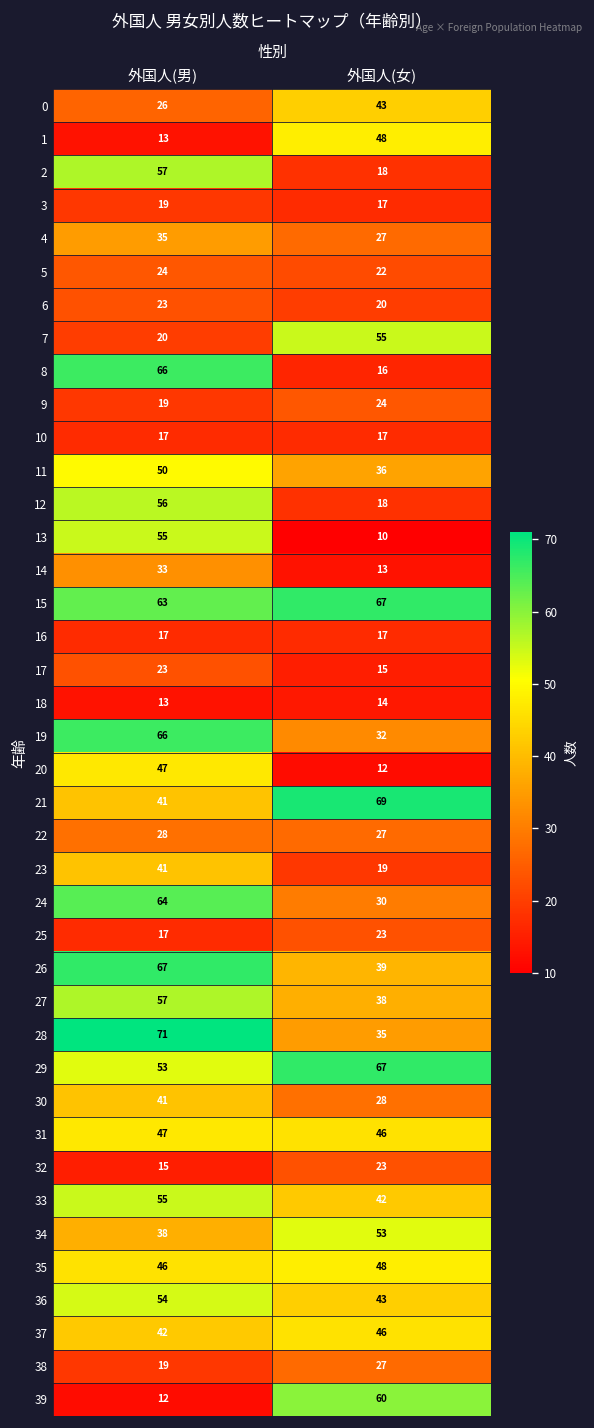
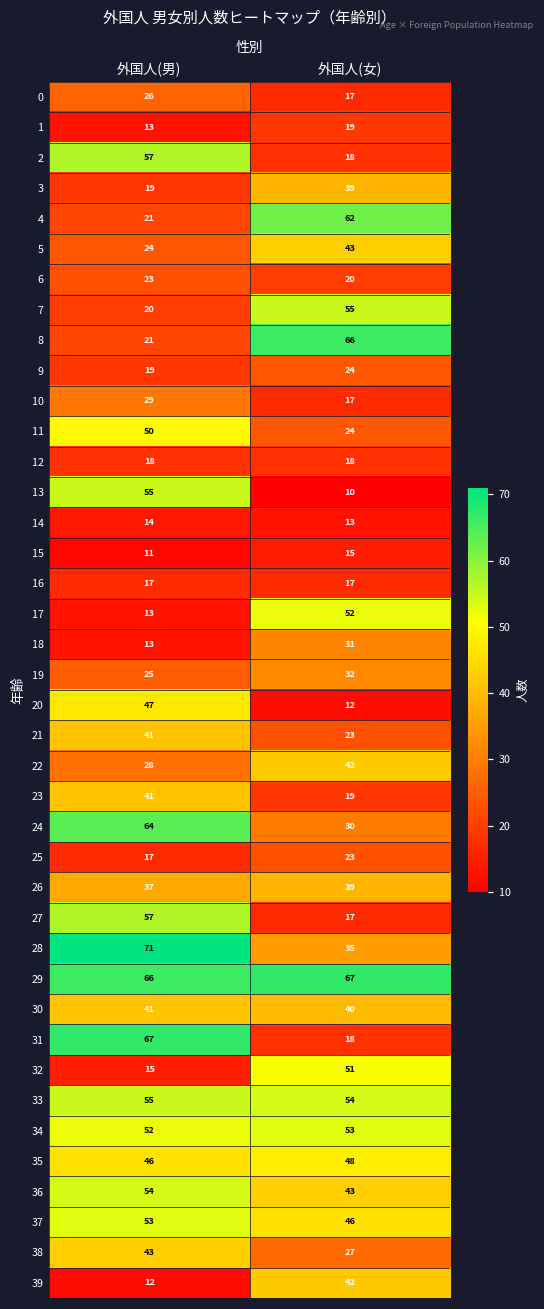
0, 外国人(女): 43 -> 17
1, 外国人(女): 48 -> 19
3, 外国人(女): 17 -> 39
4, 外国人(男): 35 -> 21
4, 外国人(女): 27 -> 62
5, 外国人(女): 22 -> 43
8, 外国人(男): 66 -> 21
8, 外国人(女): 16 -> 66
10, 外国人(男): 17 -> 29
11, 外国人(女): 36 -> 24
12, 外国人(男): 56 -> 18
14, 外国人(男): 33 -> 14
15, 外国人(男): 63 -> 11
15, 外国人(女): 67 -> 15
17, 外国人(男): 23 -> 13
17, 外国人(女): 15 -> 52
18, 外国人(女): 14 -> 31
19, 外国人(男): 66 -> 25
21, 外国人(女): 69 -> 23
22, 外国人(女): 27 -> 42
26, 外国人(男): 67 -> 37
27, 外国人(女): 38 -> 17
29, 外国人(男): 53 -> 66
30, 外国人(女): 28 -> 40
31, 外国人(男): 47 -> 67
31, 外国人(女): 46 -> 18
32, 外国人(女): 23 -> 51
33, 外国人(女): 42 -> 54
34, 外国人(男): 38 -> 52
37, 外国人(男): 42 -> 53
38, 外国人(男): 19 -> 43
39, 外国人(女): 60 -> 42
